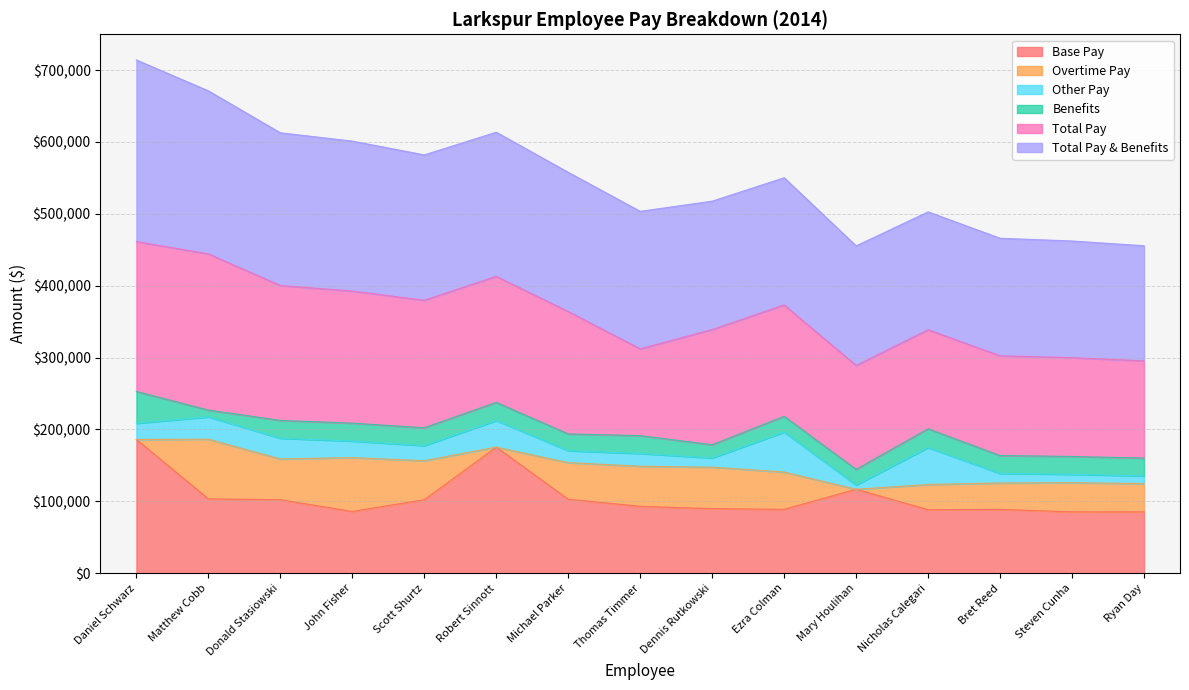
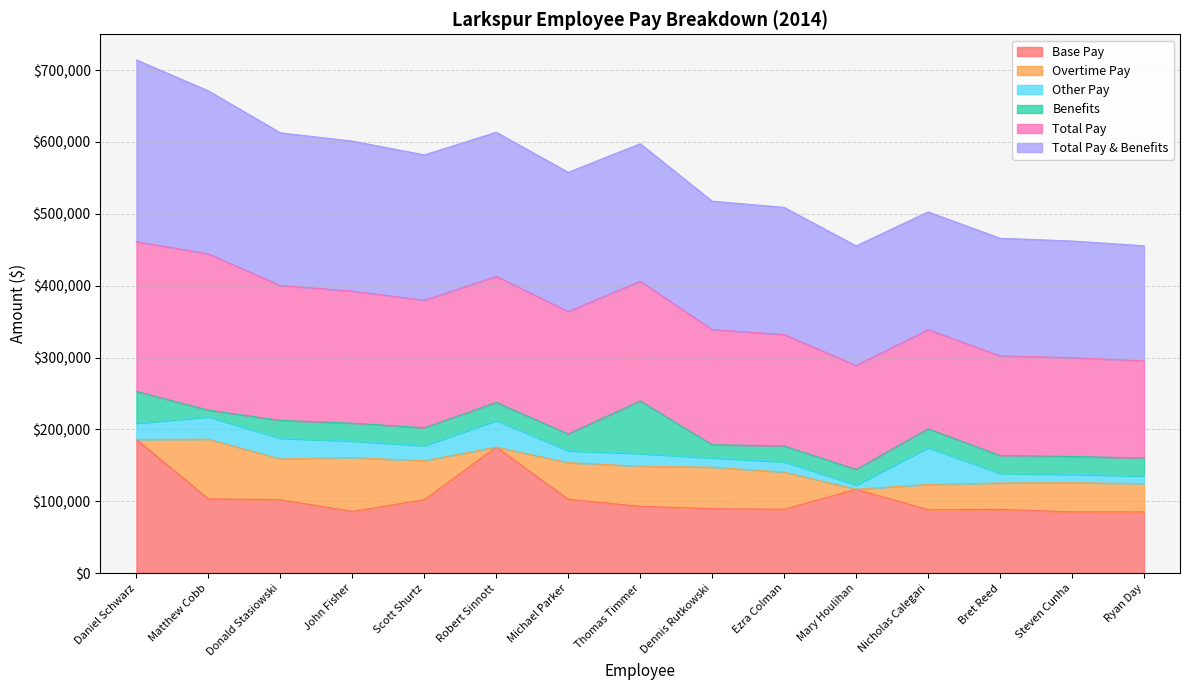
Benefits, Thomas Timmer: $20,000 -> $70,000
Total Pay, Thomas Timmer: $120,000 -> $170,000
Other Pay, Ezra Colman: $60,000 -> $10,000
